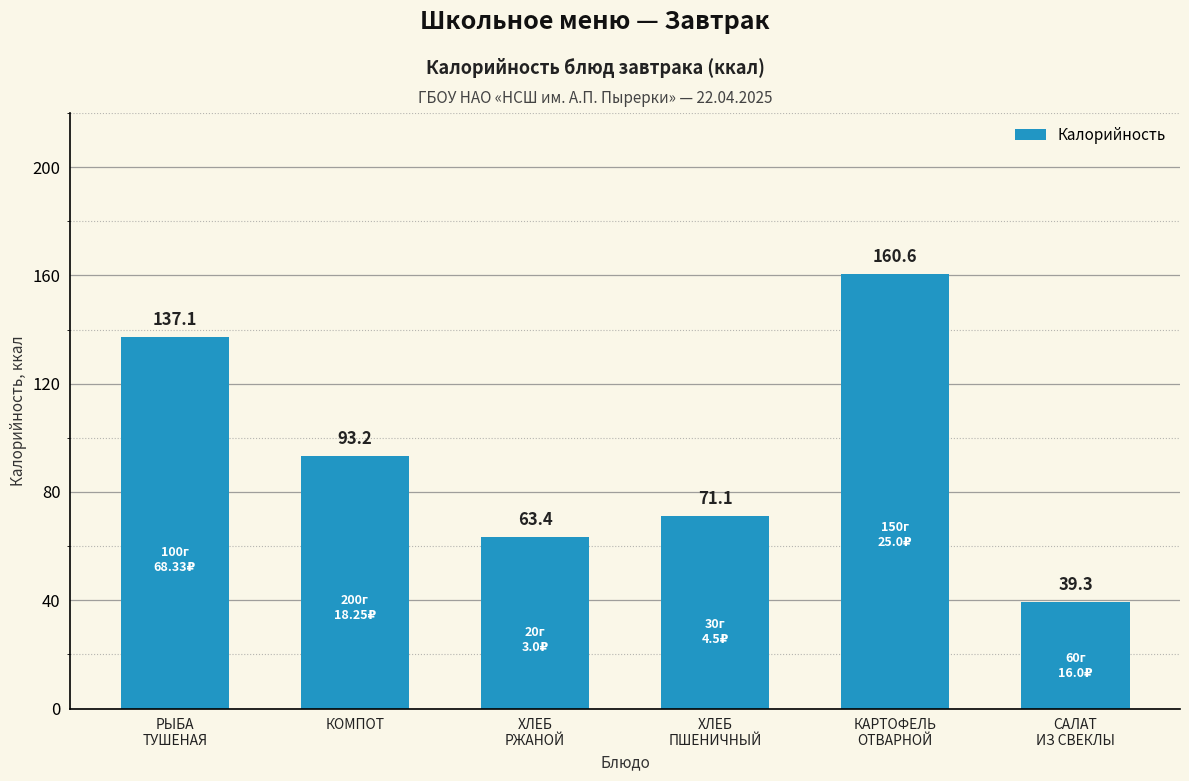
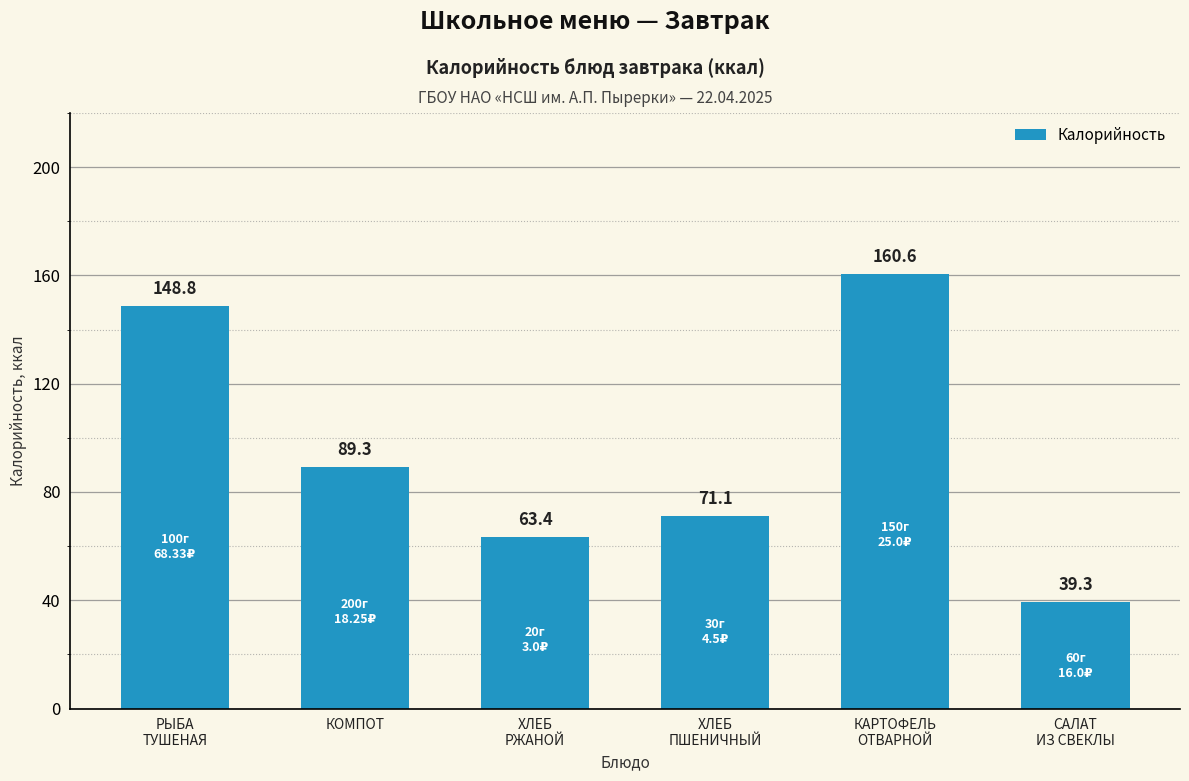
РЫБА ТУШЕНАЯ: 137.1 -> 148.8
КОМПОТ: 93.2 -> 89.3
